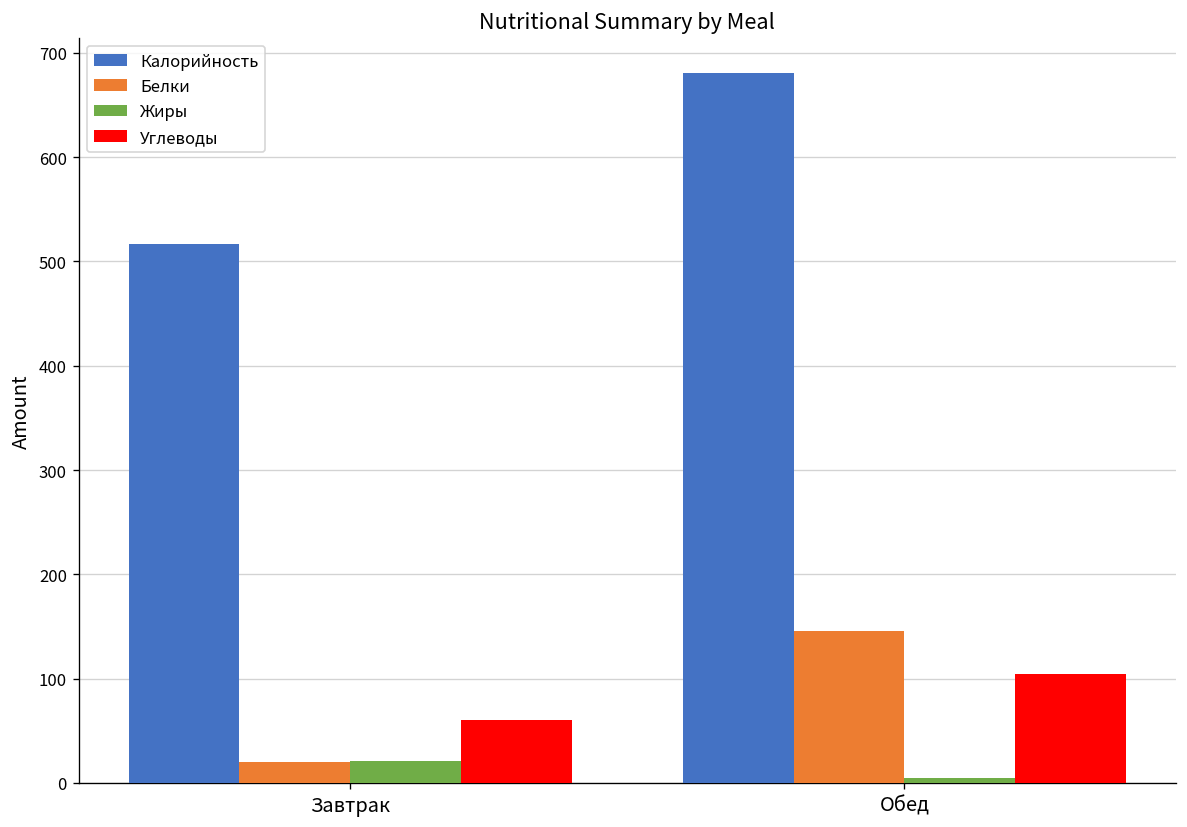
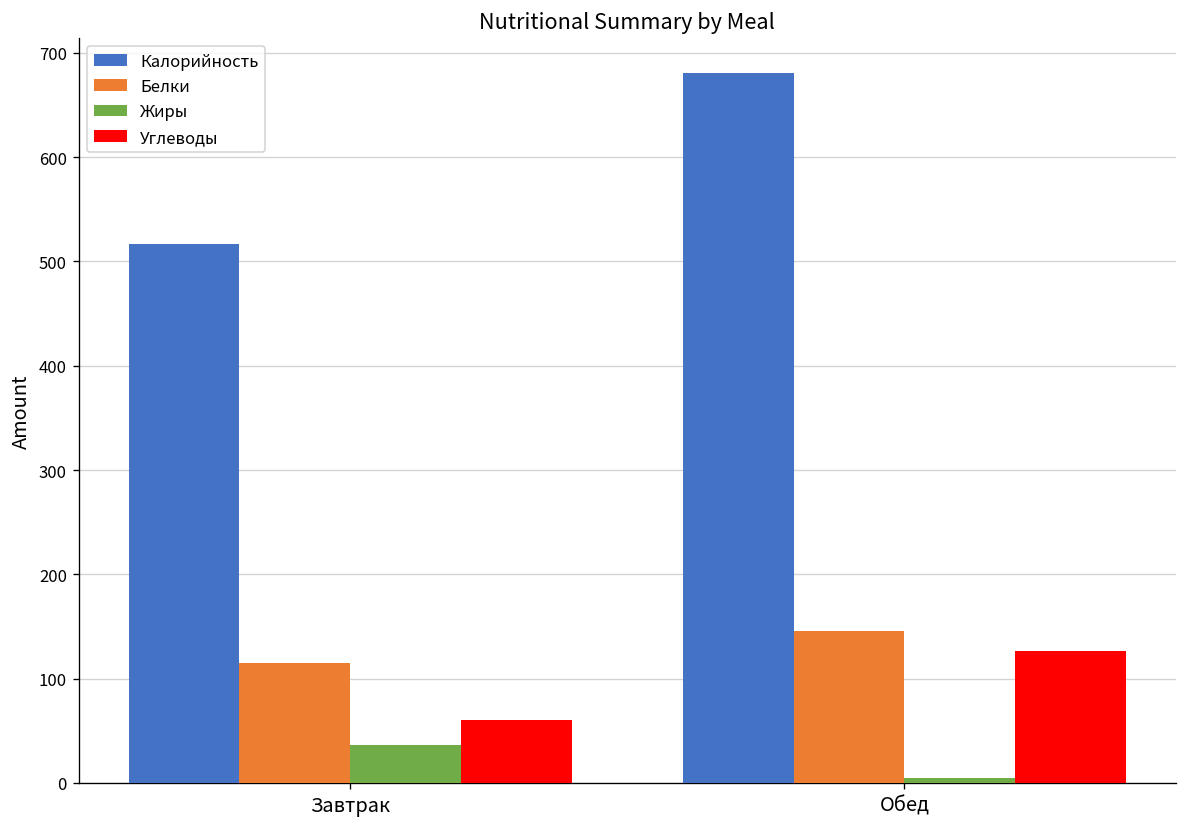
Белки, Завтрак: 20 -> 120
Жиры, Завтрак: 20 -> 40
Углеводы, Обед: 100 -> 130
